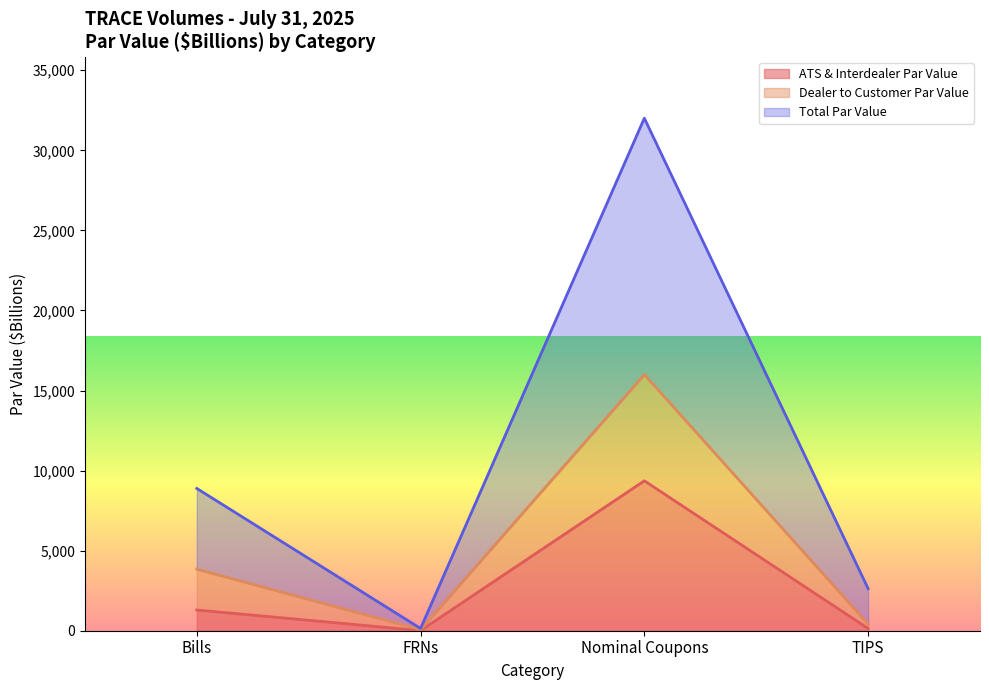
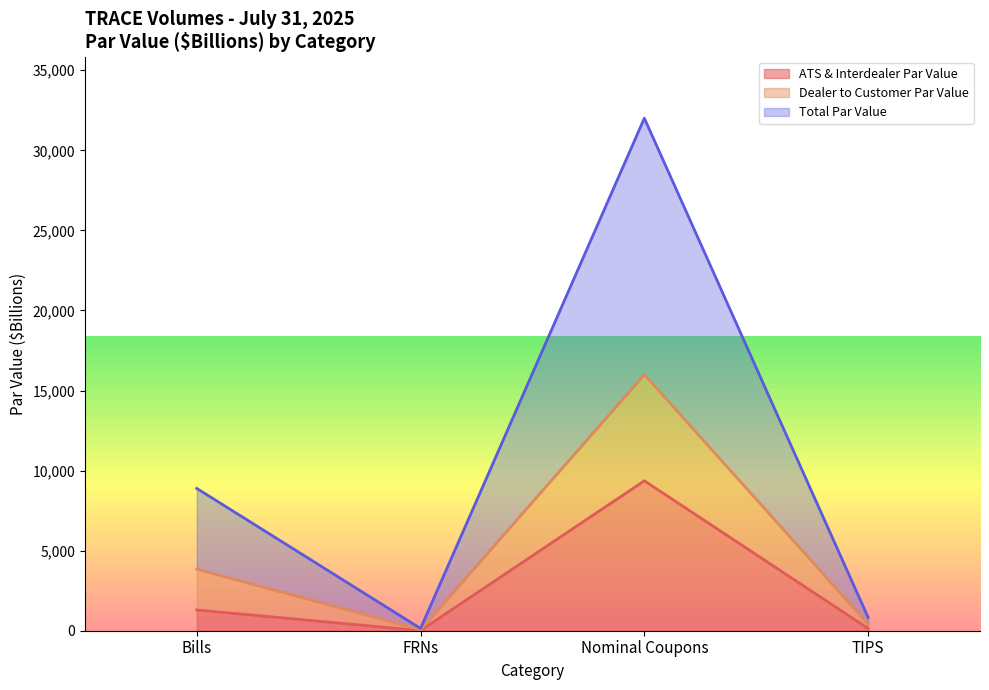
Total Par Value, TIPS: 2,200 -> 400
